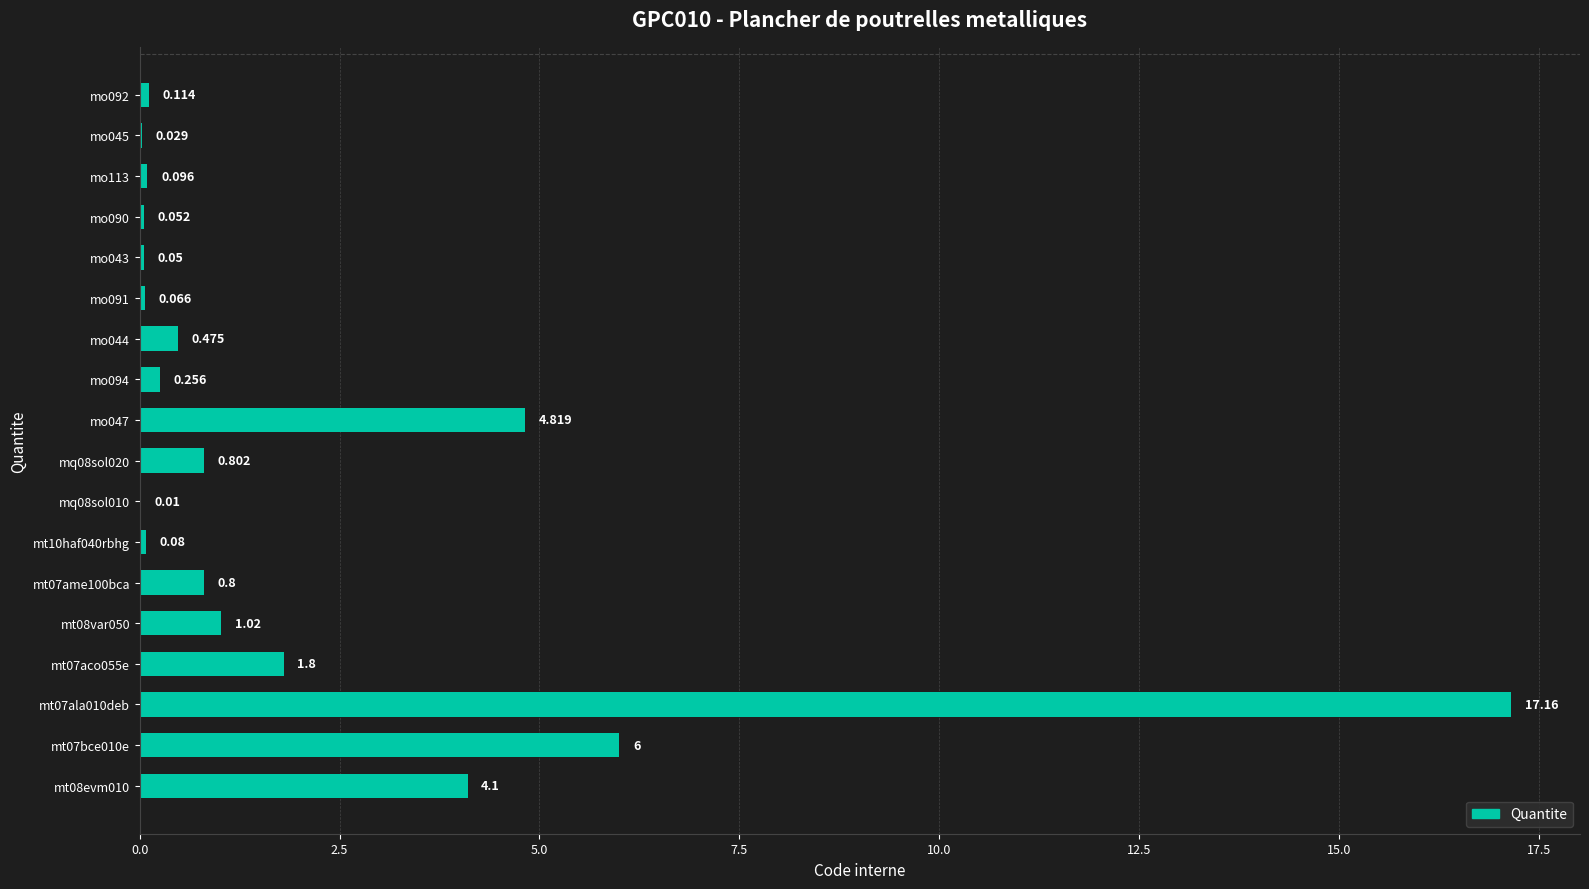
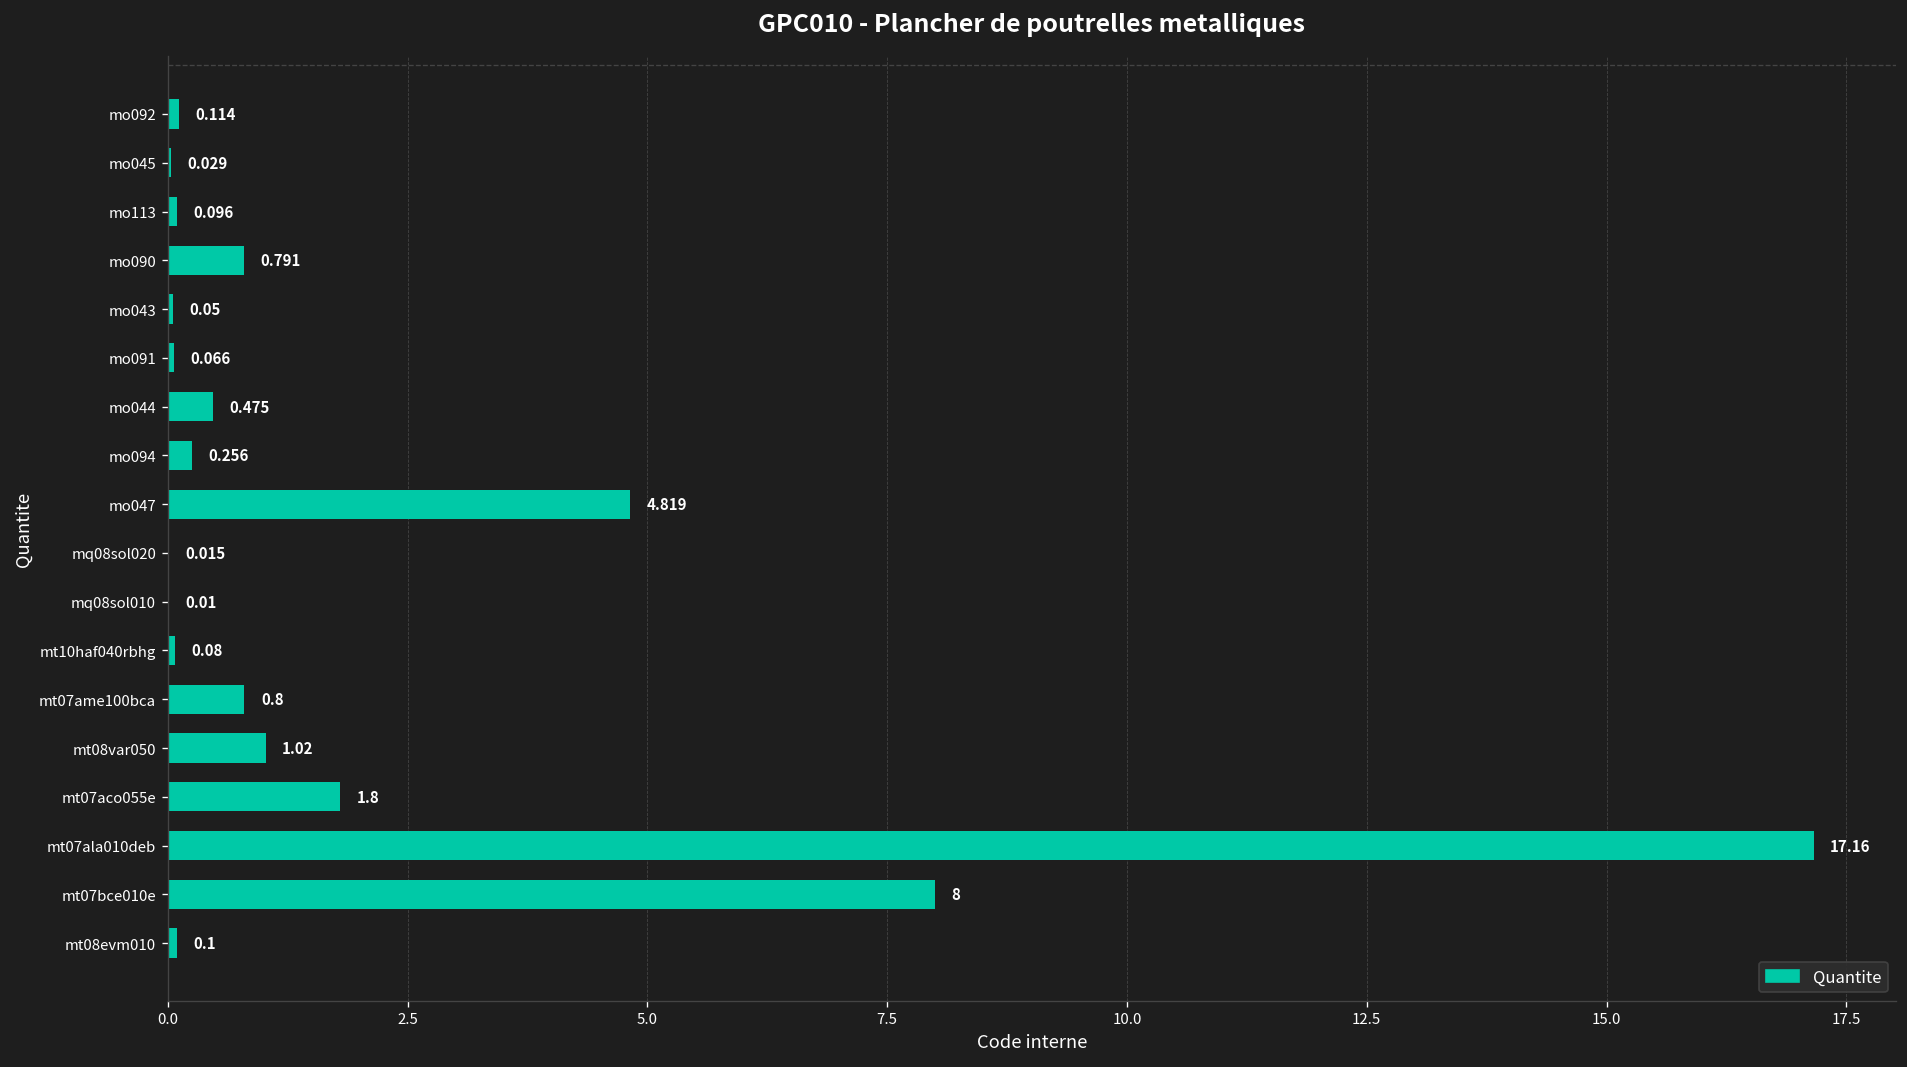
mo090: 0.052 -> 0.791
mq08sol020: 0.802 -> 0.015
mt07bce010e: 6 -> 8
mt08evm010: 4.1 -> 0.1
